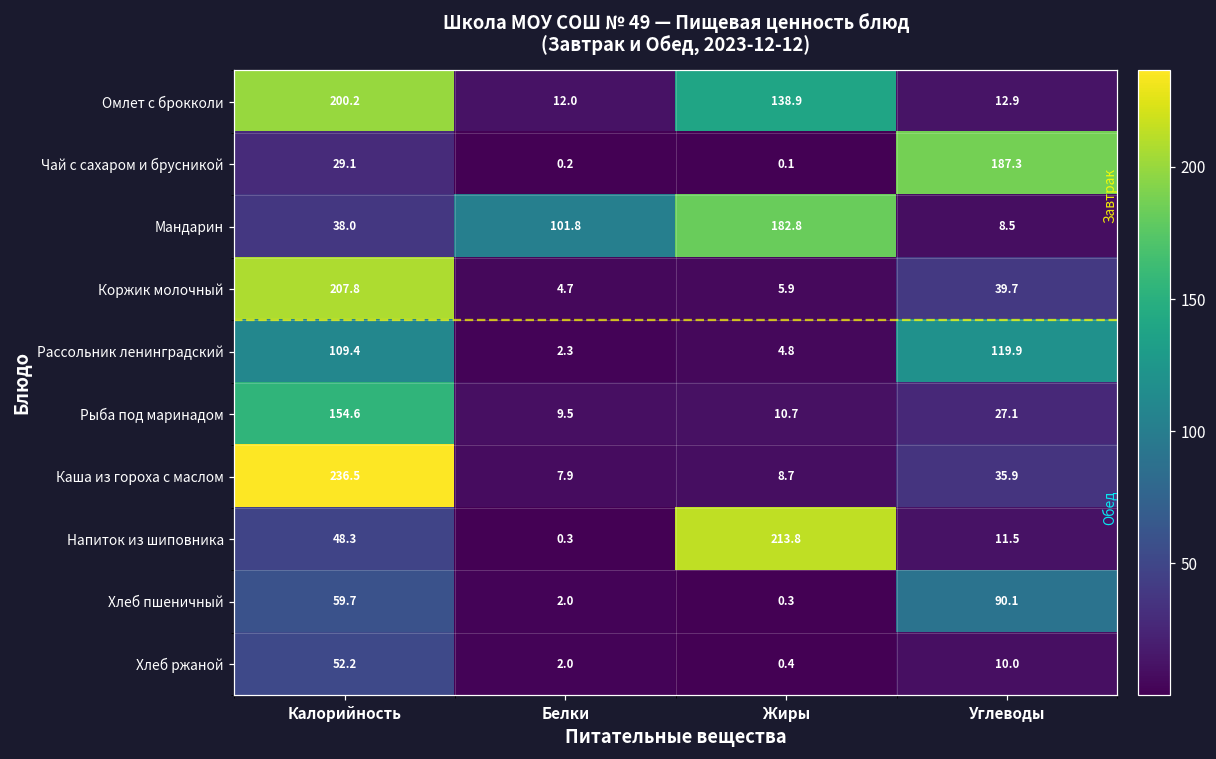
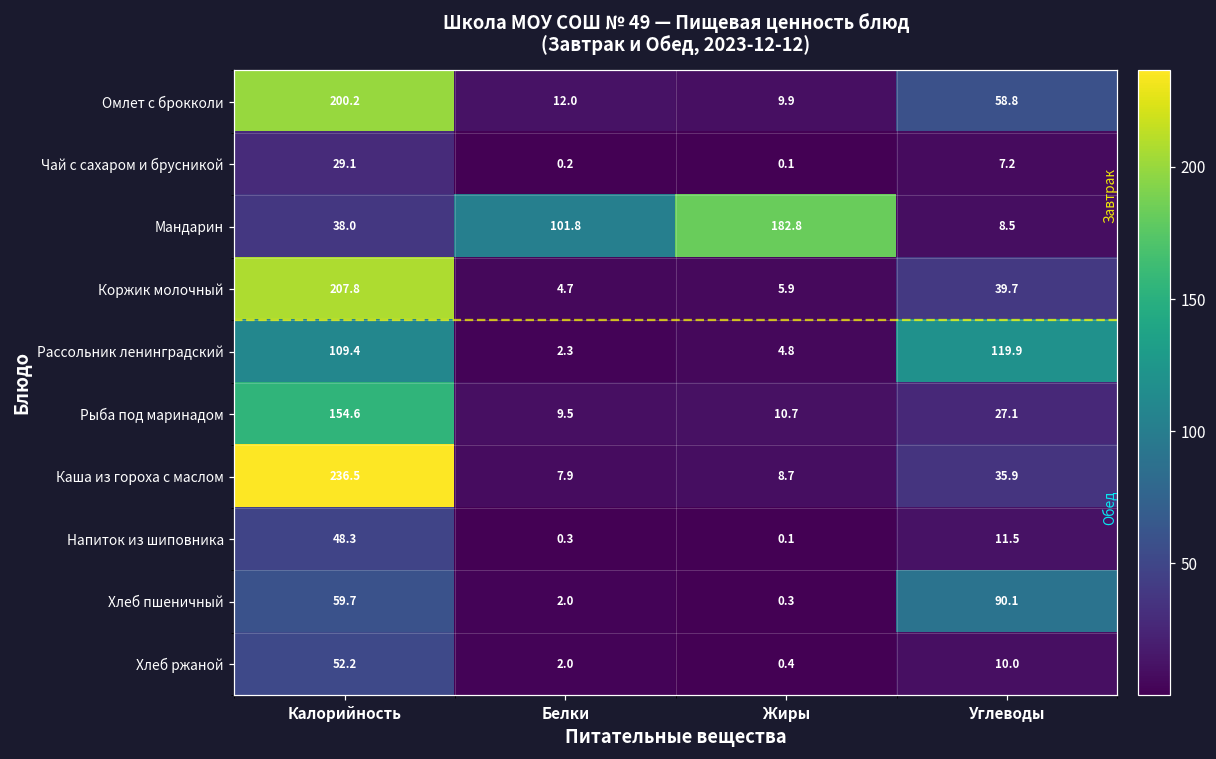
Омлет с брокколи, Жиры: 138.9 -> 9.9
Омлет с брокколи, Углеводы: 12.9 -> 58.8
Чай с сахаром и брусникой, Углеводы: 187.3 -> 7.2
Напиток из шиповника, Жиры: 213.8 -> 0.1
